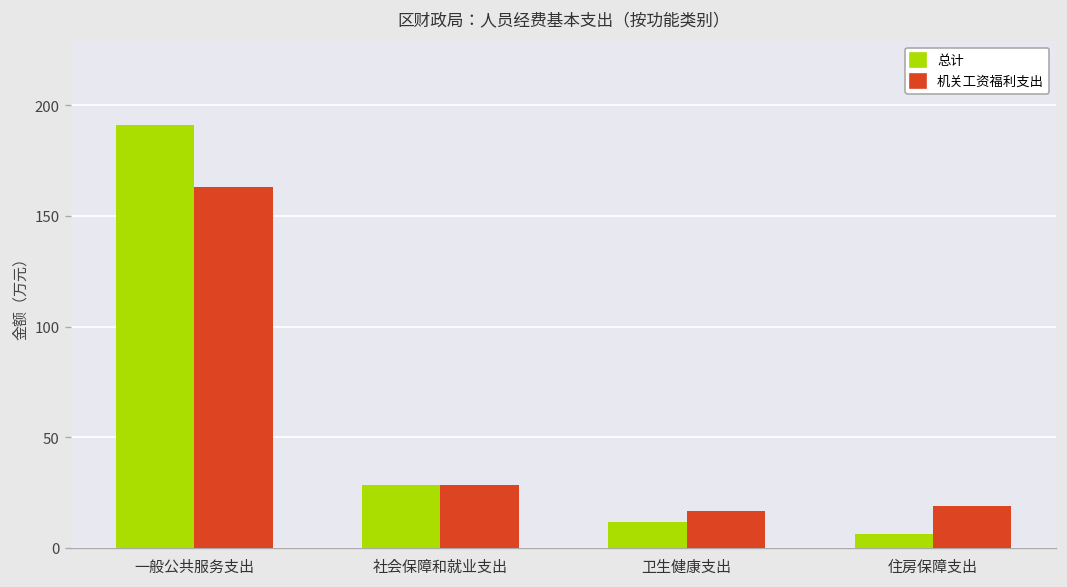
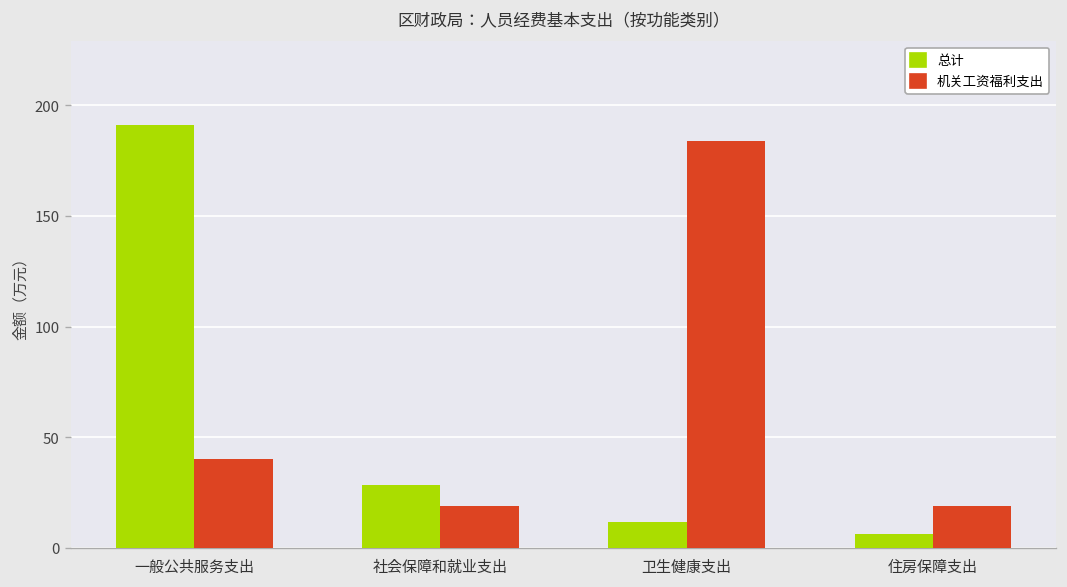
机关工资福利支出, 一般公共服务支出: 163 -> 40
机关工资福利支出, 社会保障和就业支出: 29 -> 19
机关工资福利支出, 卫生健康支出: 17 -> 184
